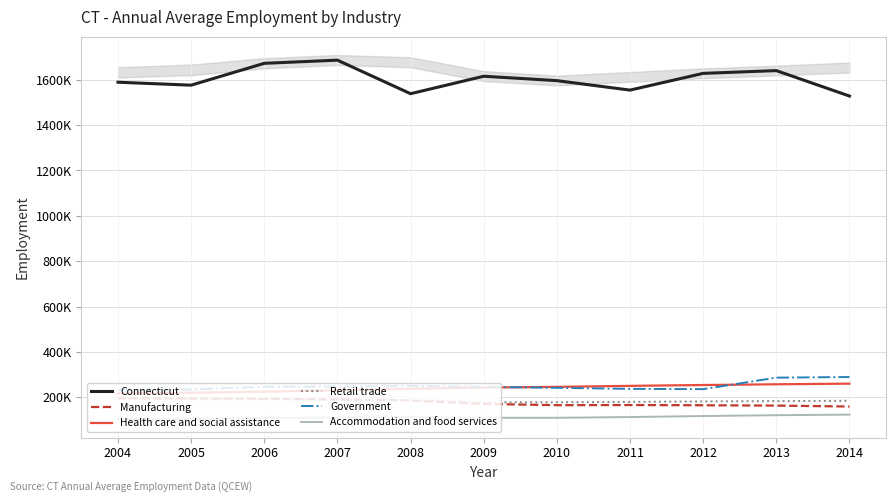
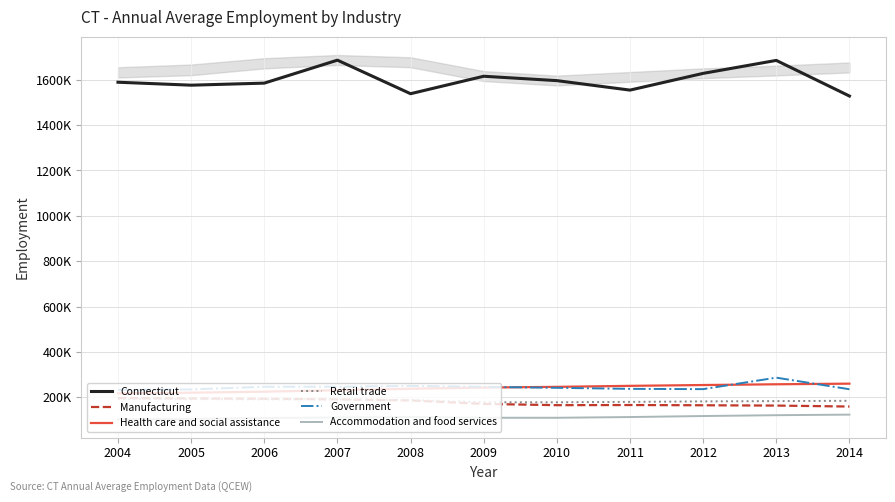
Connecticut, 2006: 1670000 -> 1590000
Connecticut, 2013: 1640000 -> 1690000
Government, 2014: 290000 -> 240000
